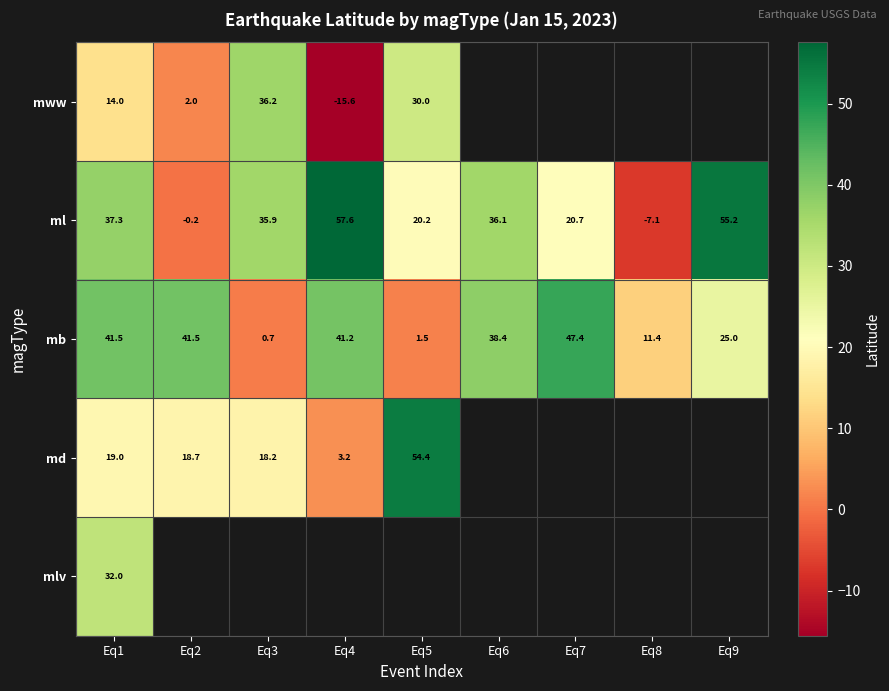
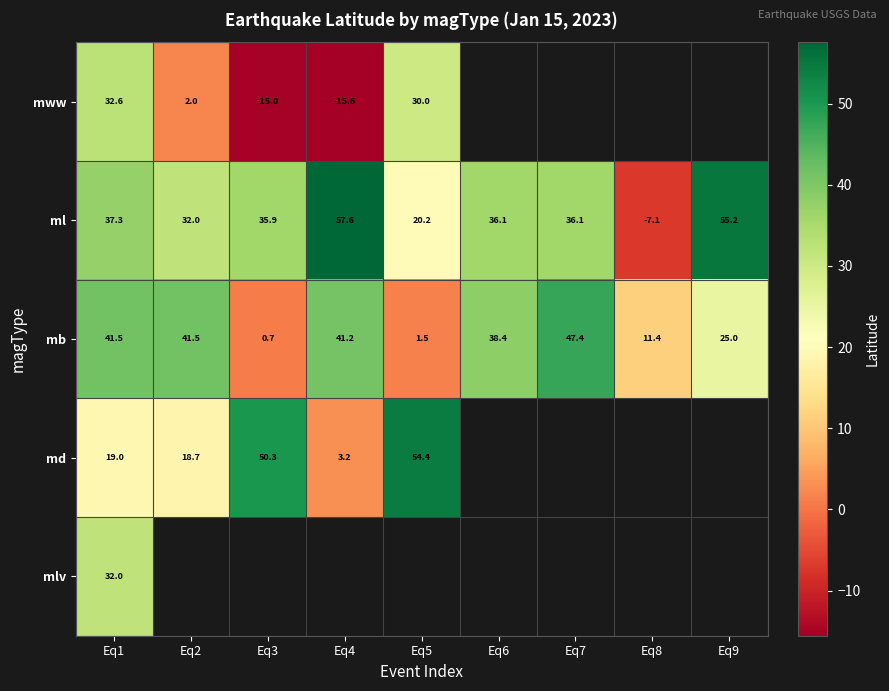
mww, Eq1: 14.0 -> 32.6
mww, Eq3: 36.2 -> -15.0
ml, Eq2: -0.2 -> 32.0
ml, Eq7: 20.7 -> 36.1
md, Eq3: 18.2 -> 50.3
